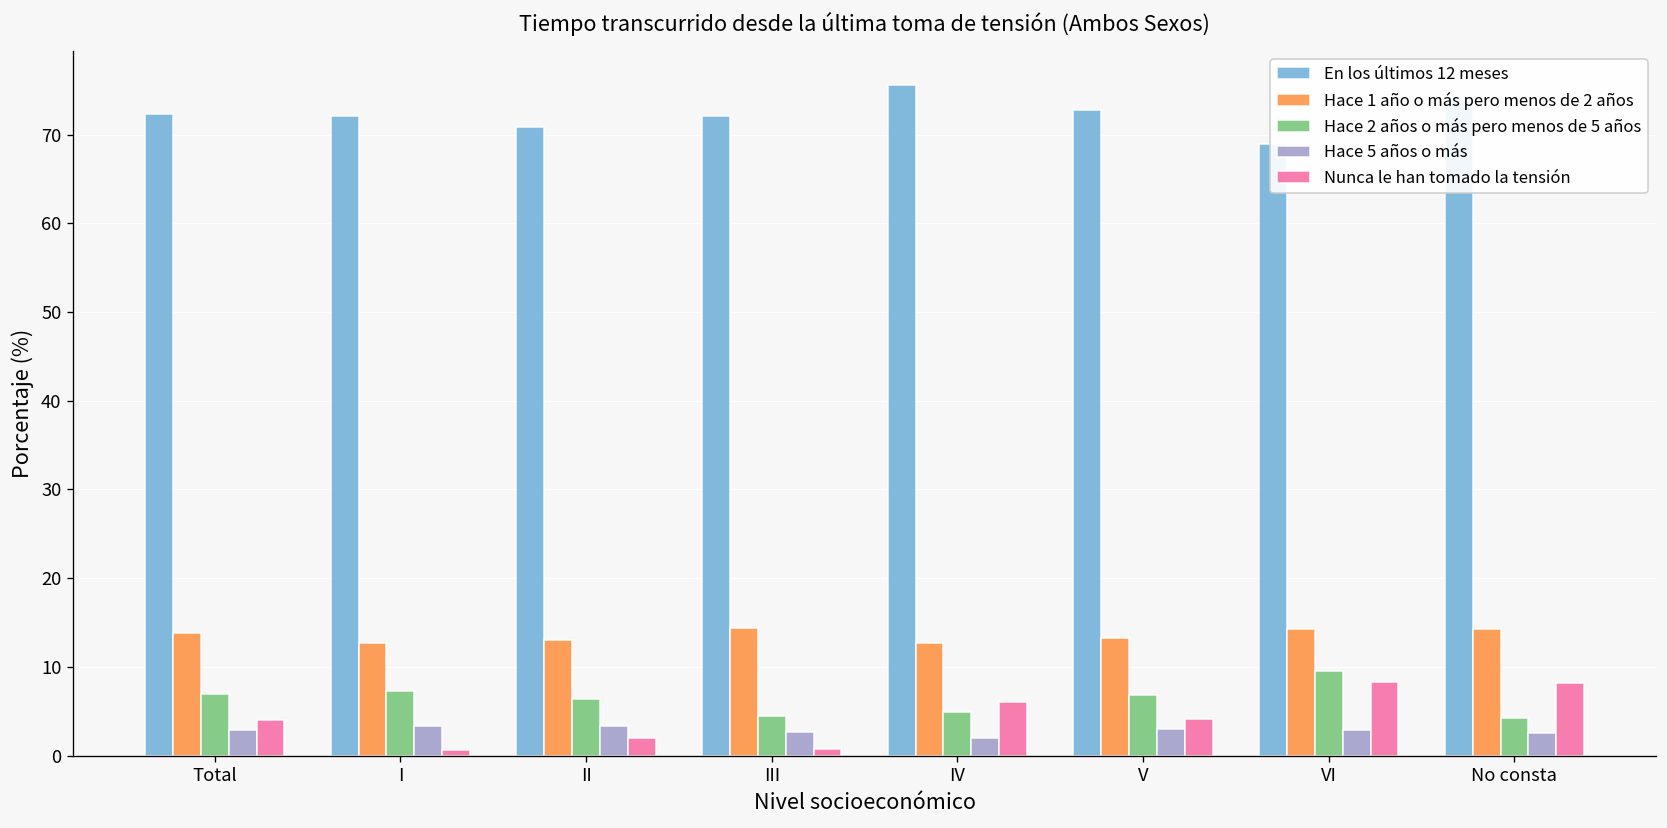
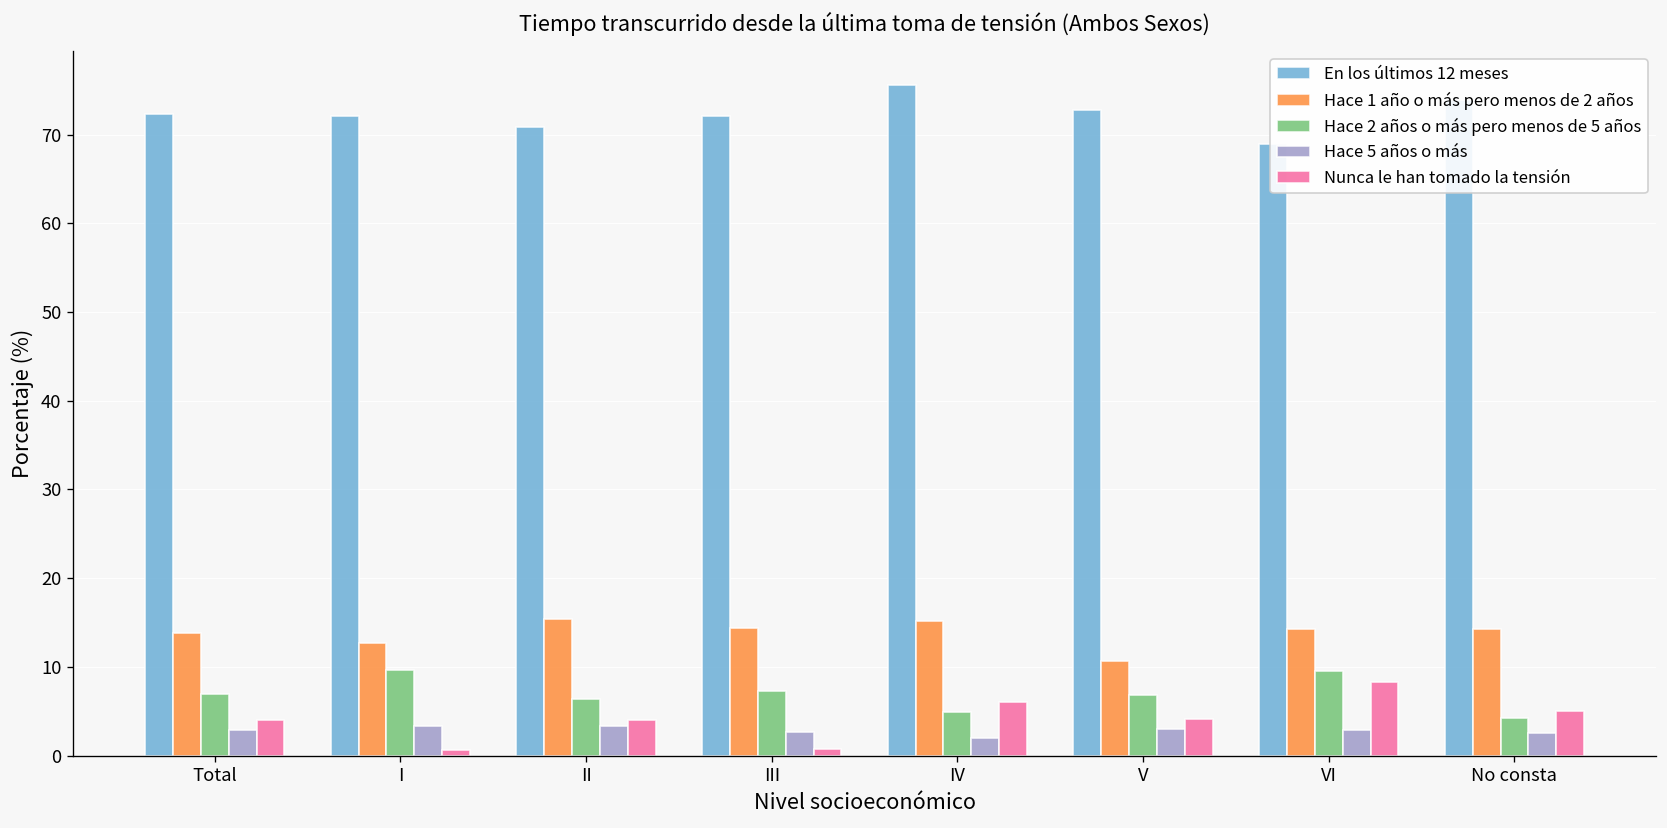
Hace 2 años o más pero menos de 5 años, I: 7 -> 10
Hace 1 año o más pero menos de 2 años, II: 13 -> 15
Nunca le han tomado la tensión, II: 2 -> 4
Hace 2 años o más pero menos de 5 años, III: 4 -> 7
Hace 1 año o más pero menos de 2 años, IV: 13 -> 15
Hace 1 año o más pero menos de 2 años, V: 13 -> 11
Nunca le han tomado la tensión, No consta: 8 -> 5
